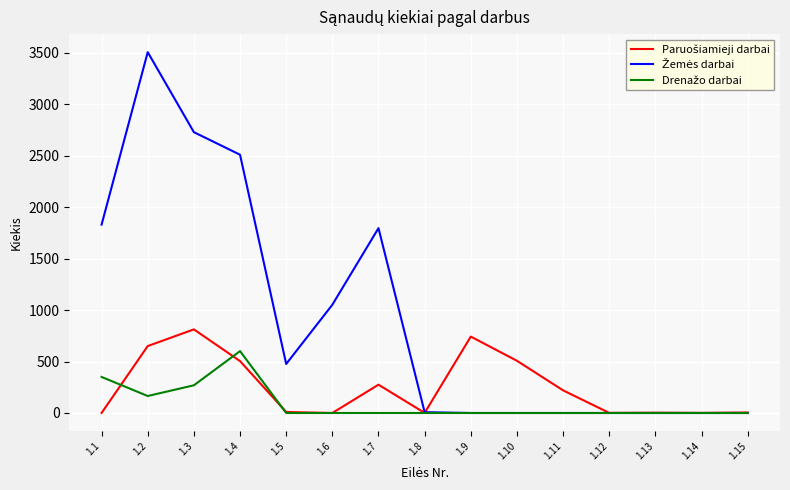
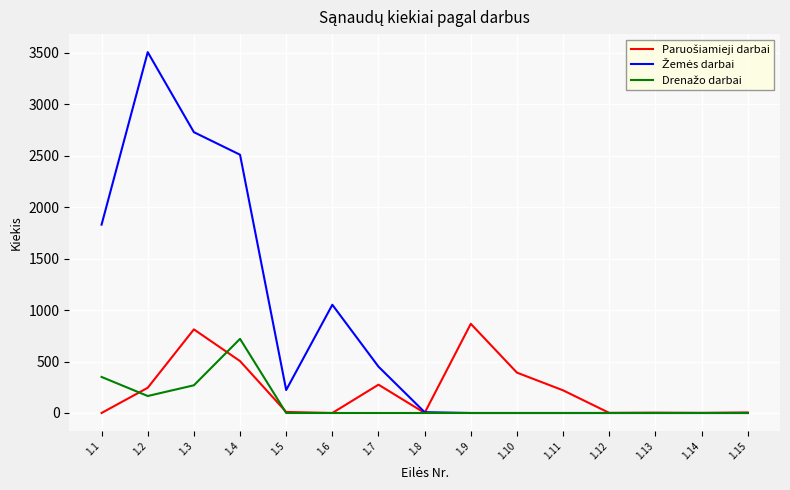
Paruošiamieji darbai, 1.2: 650 -> 250
Drenažo darbai, 1.4: 600 -> 720
Žemės darbai, 1.5: 480 -> 220
Žemės darbai, 1.7: 1800 -> 450
Paruošiamieji darbai, 1.9: 740 -> 870
Paruošiamieji darbai, 1.10: 510 -> 390
